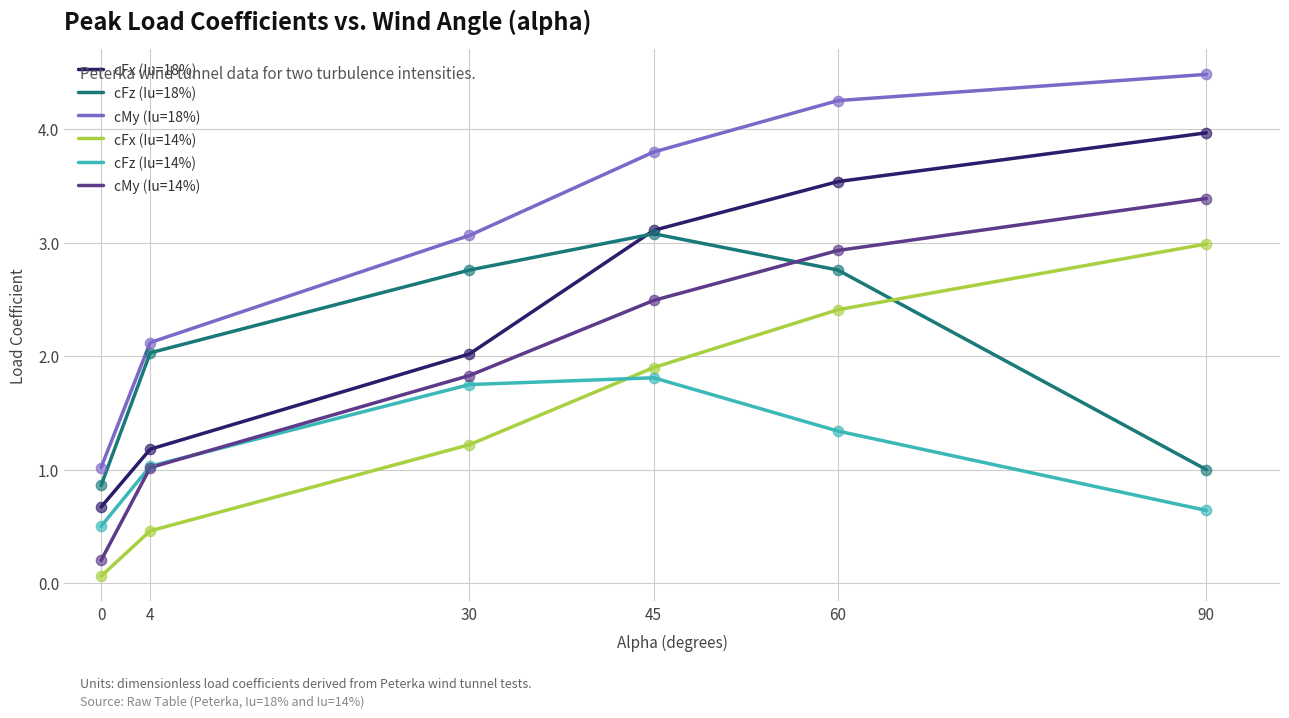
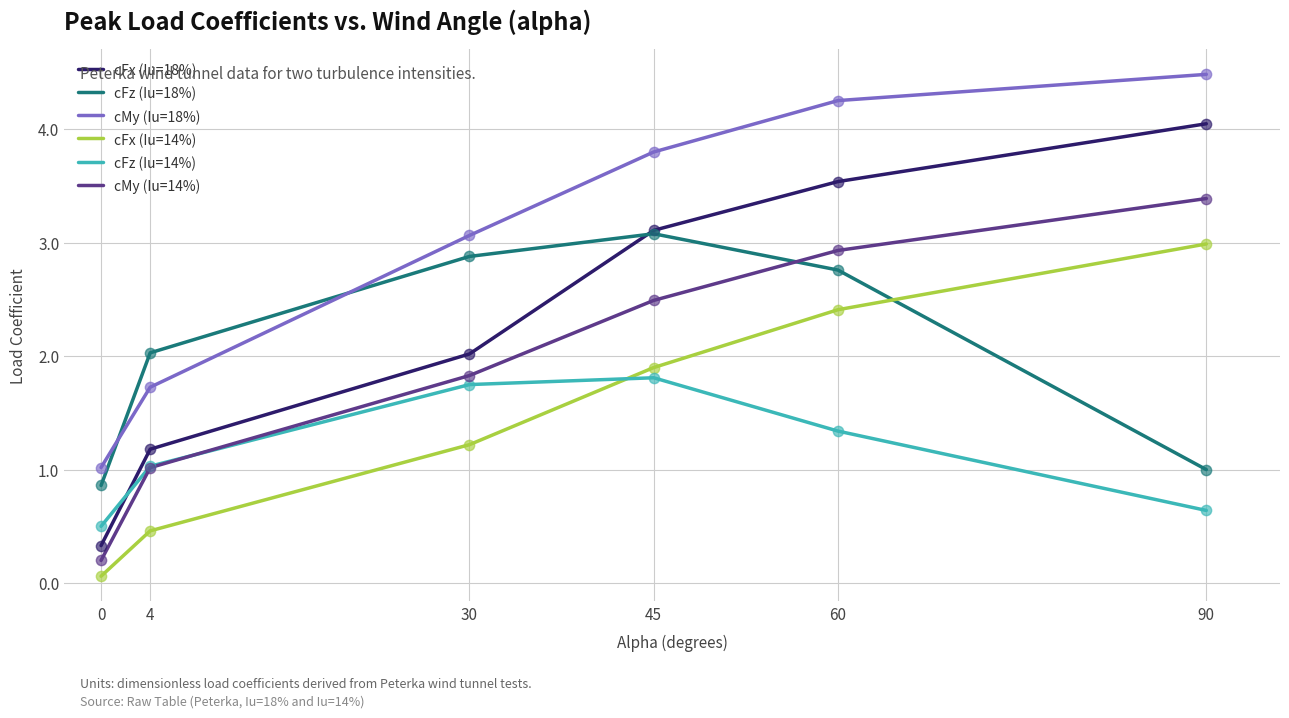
cFx (Iu=18%), 0: 0.67 -> 0.33
cMy (Iu=18%), 4: 2.12 -> 1.73
cFz (Iu=18%), 30: 2.76 -> 2.88
cFx (Iu=18%), 90: 3.97 -> 4.05
